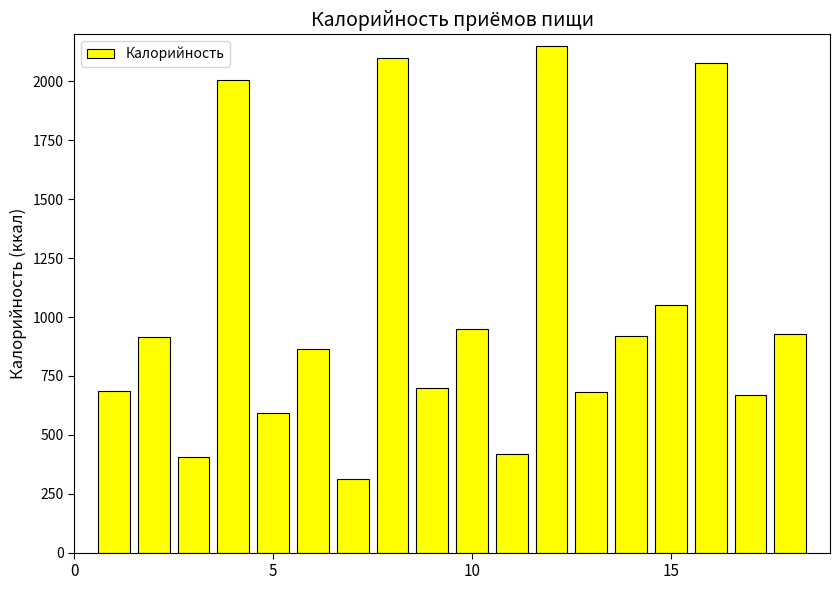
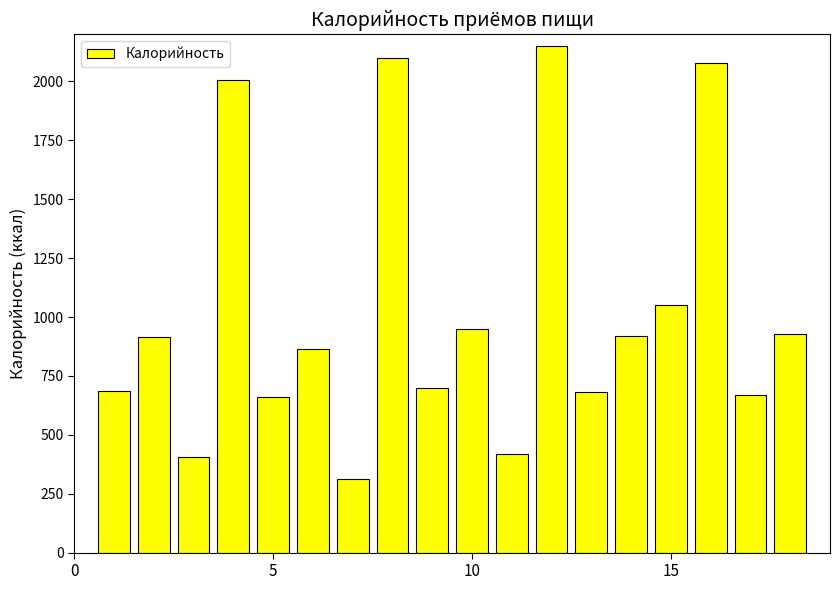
5: 590 -> 660
